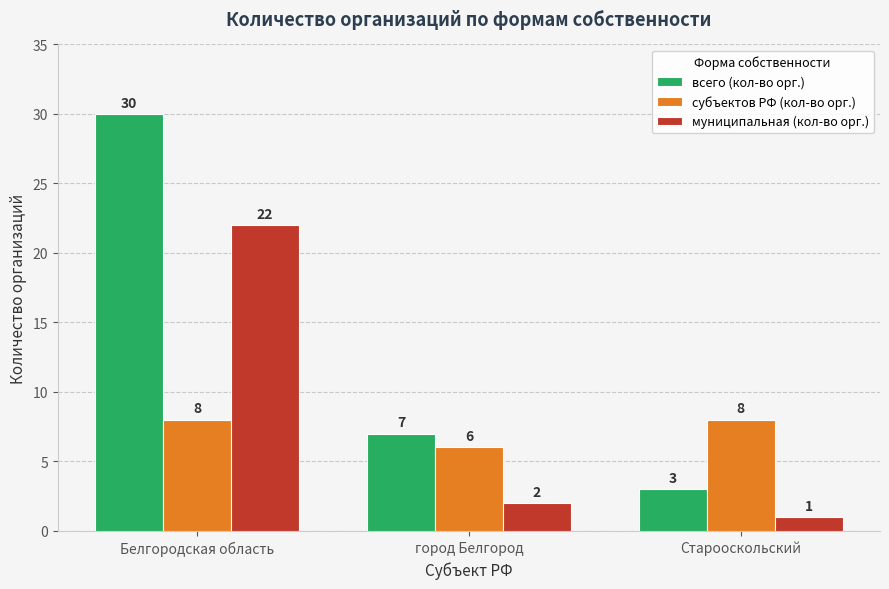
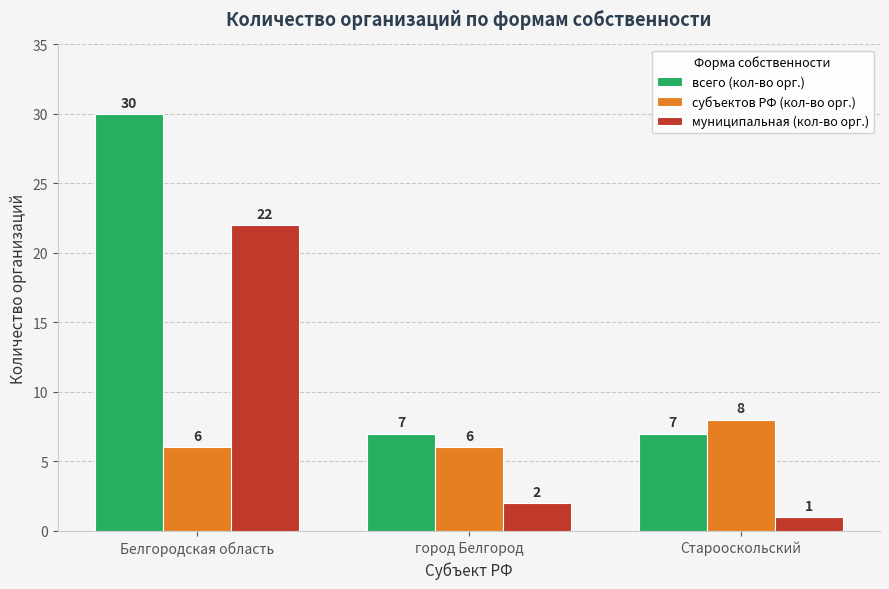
субъектов РФ (кол-во орг.), Белгородская область: 8 -> 6
всего (кол-во орг.), Старооскольский: 3 -> 7
